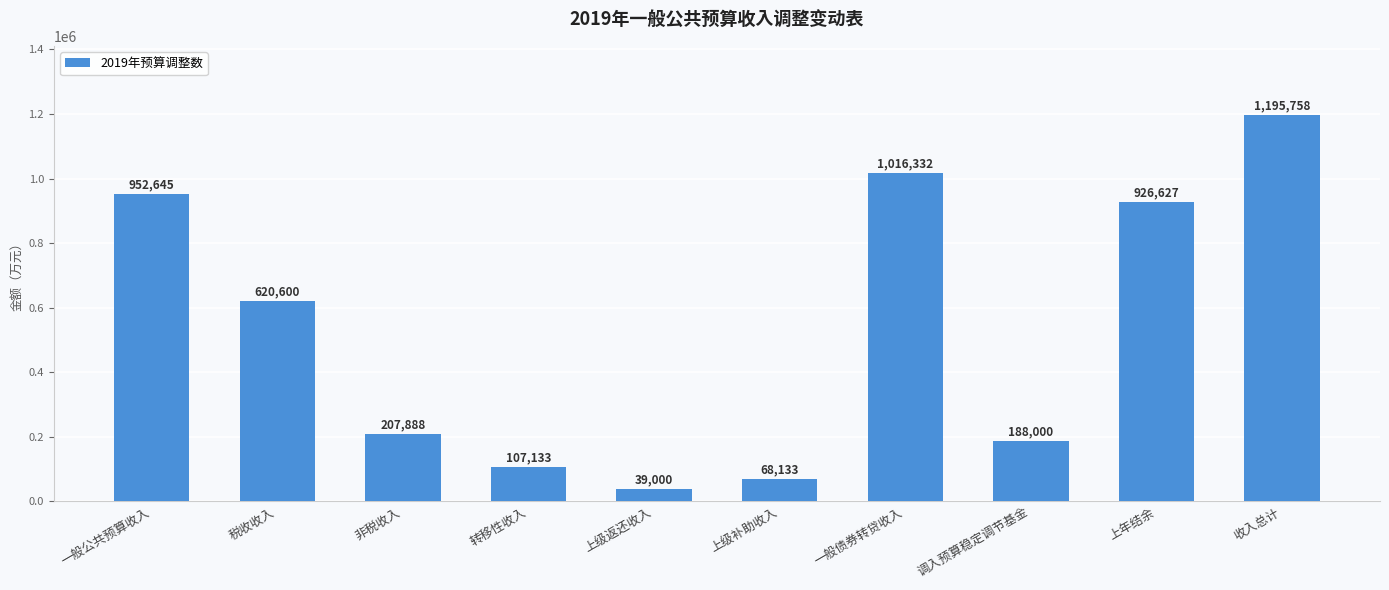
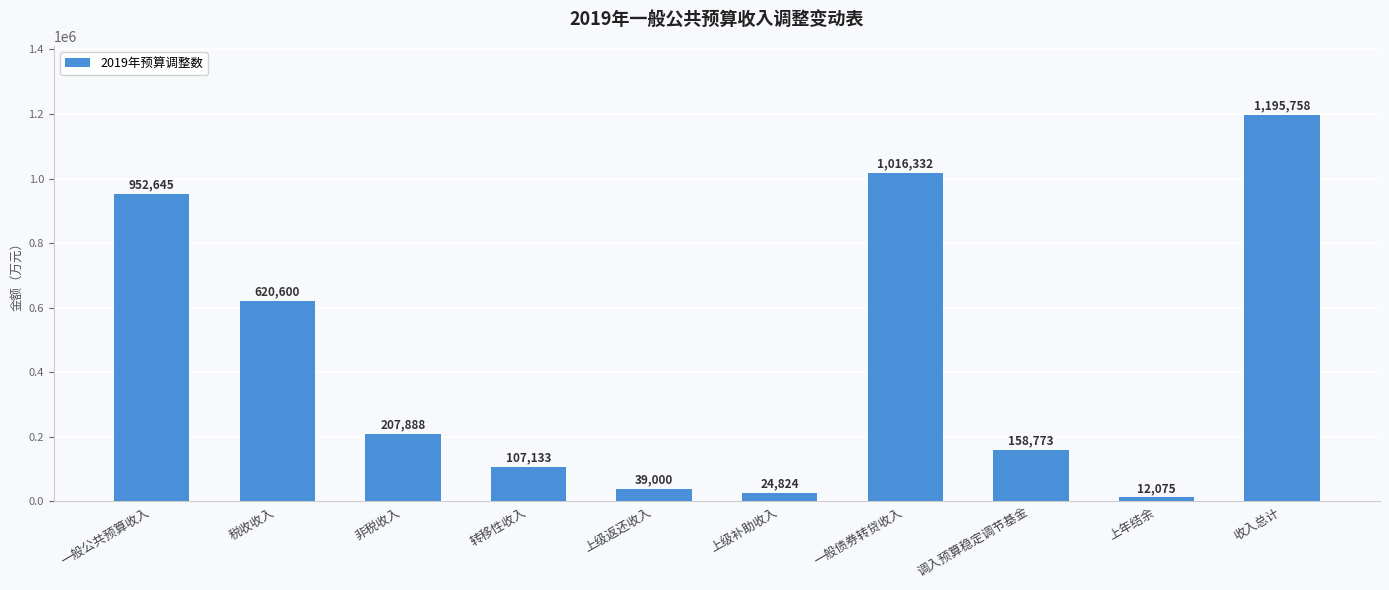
上级补助收入: 68,133 -> 24,824
调入预算稳定调节基金: 188,000 -> 158,773
上年结余: 926,627 -> 12,075
